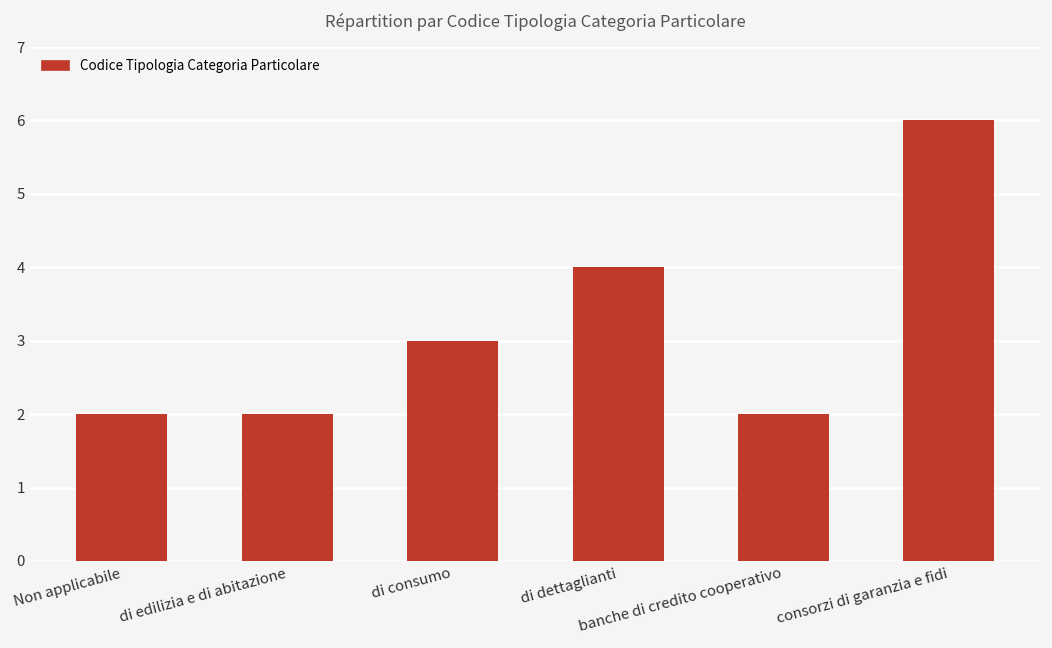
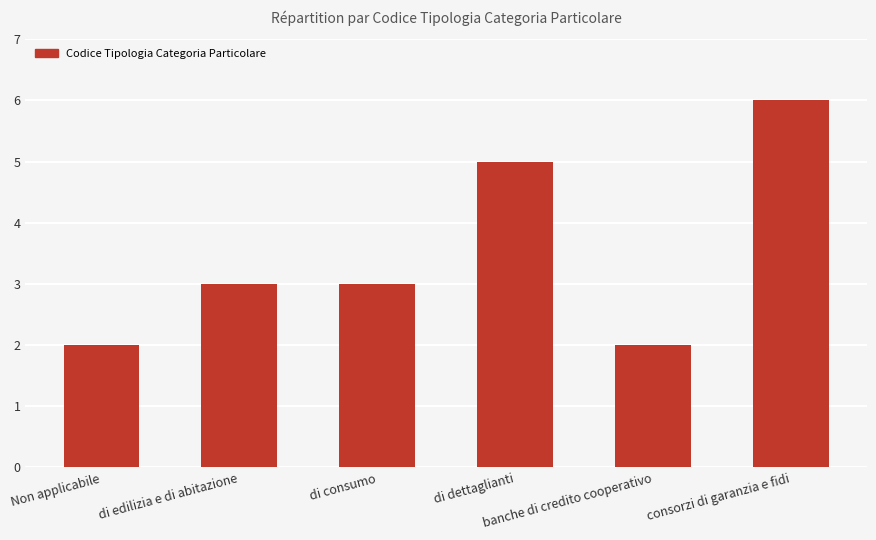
di edilizia e di abitazione: 2 -> 3
di dettaglianti: 4 -> 5
